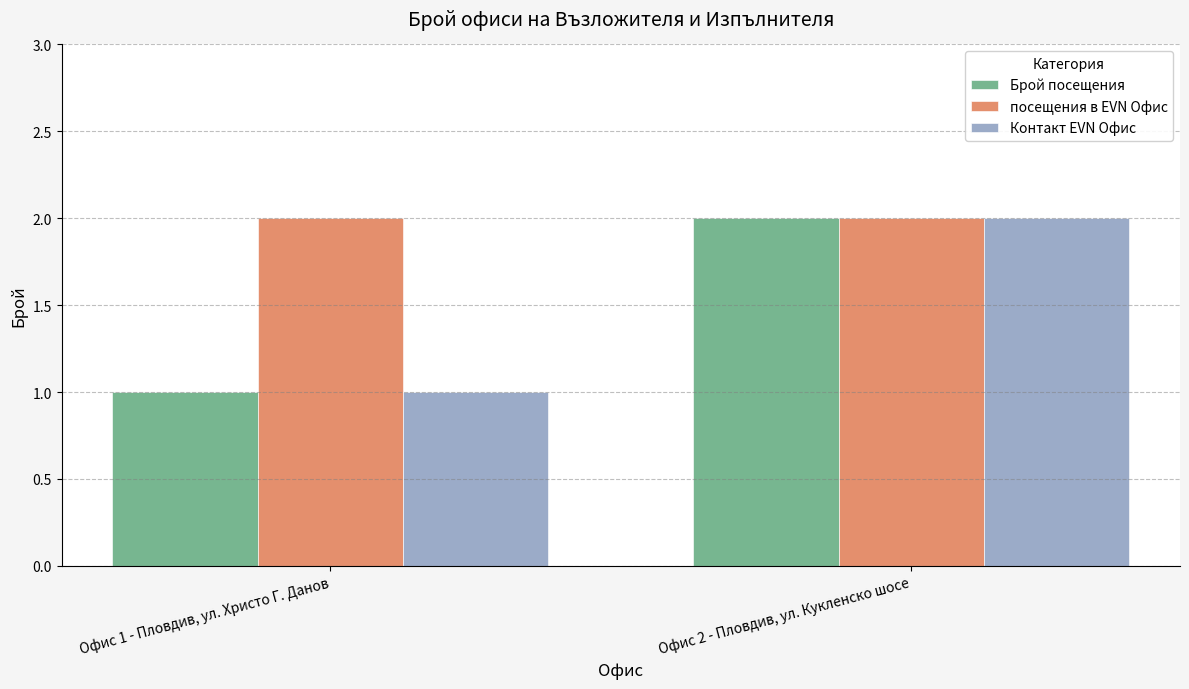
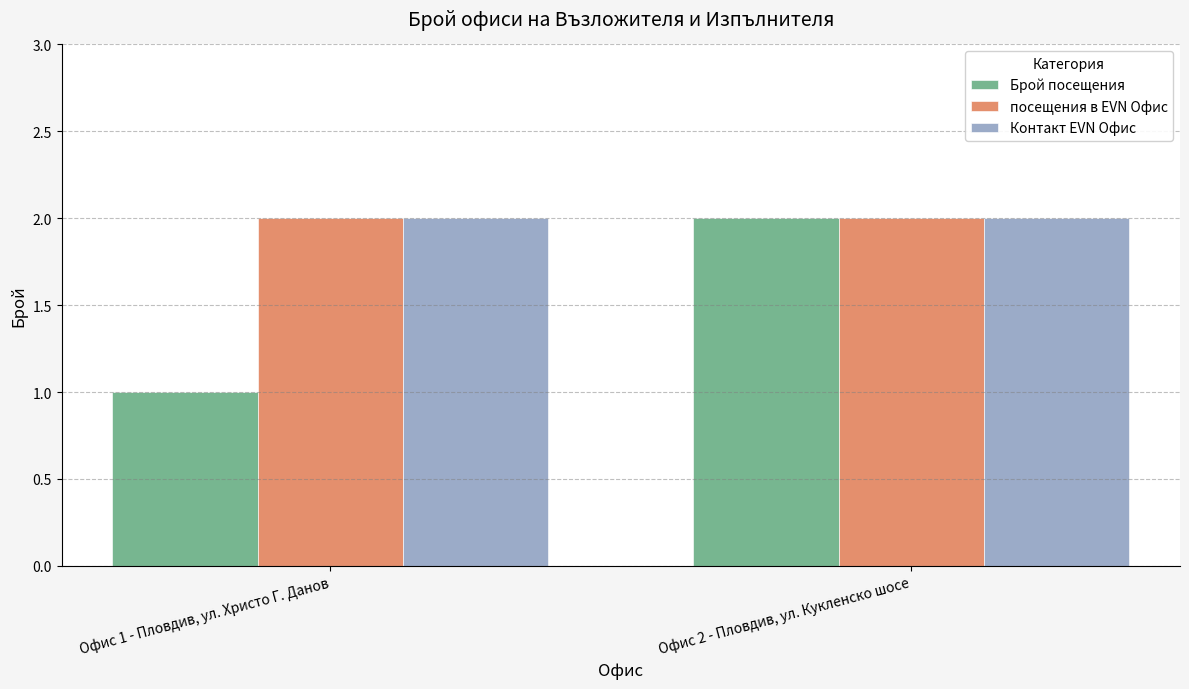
Контакт EVN Офис, Офис 1 - Пловдив, ул. Христо Г. Данов: 1 -> 2
